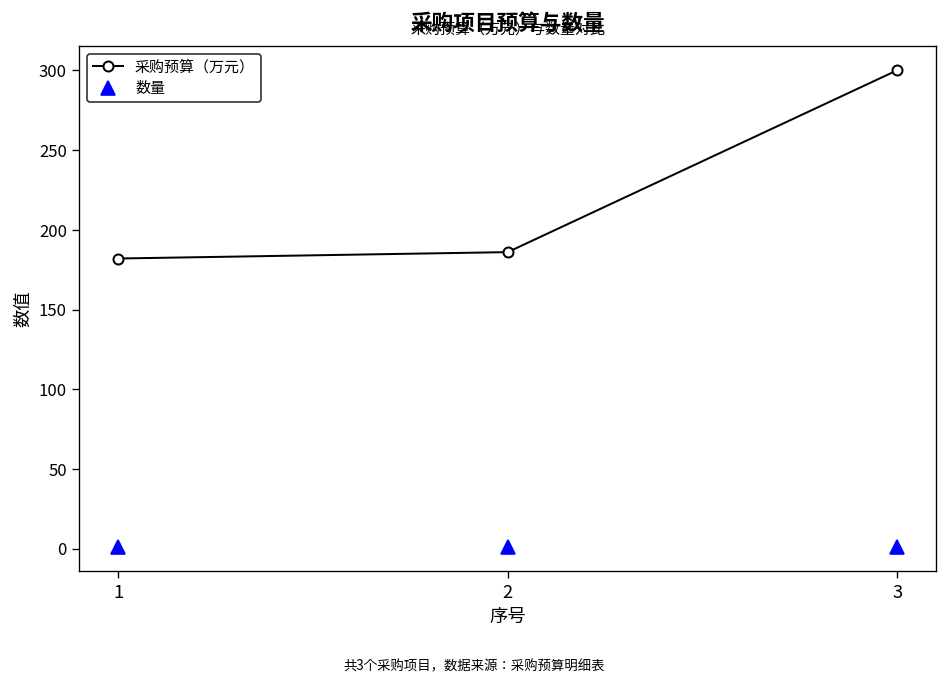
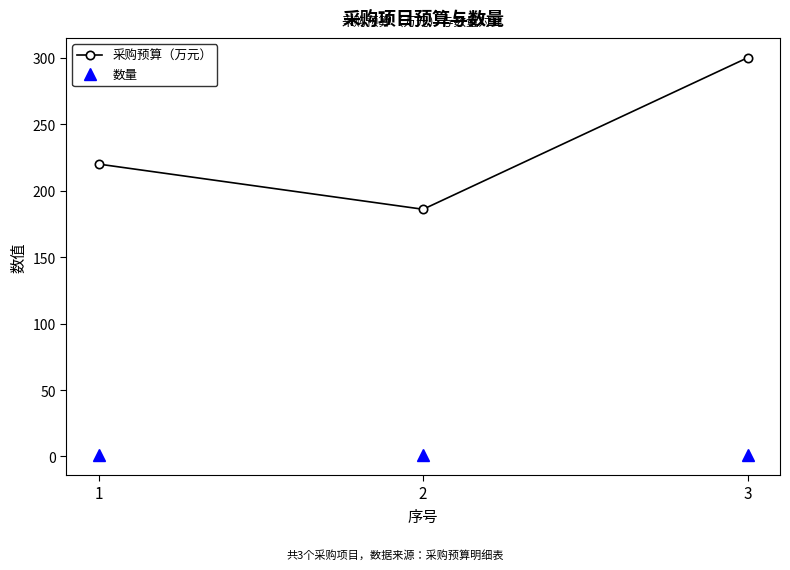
采购预算（万元）, 1: 182 -> 220
